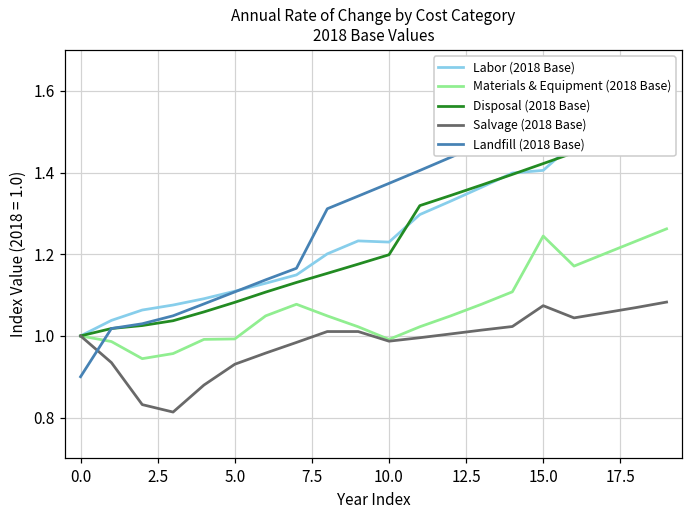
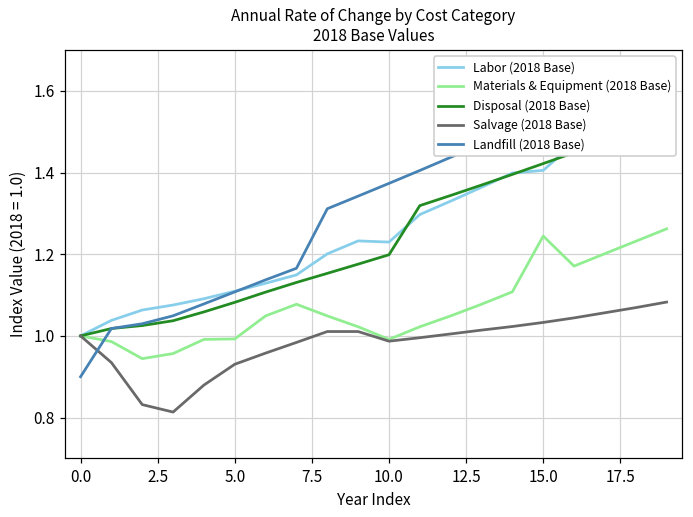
Salvage (2018 Base), 15.0: 1.07 -> 1.03
